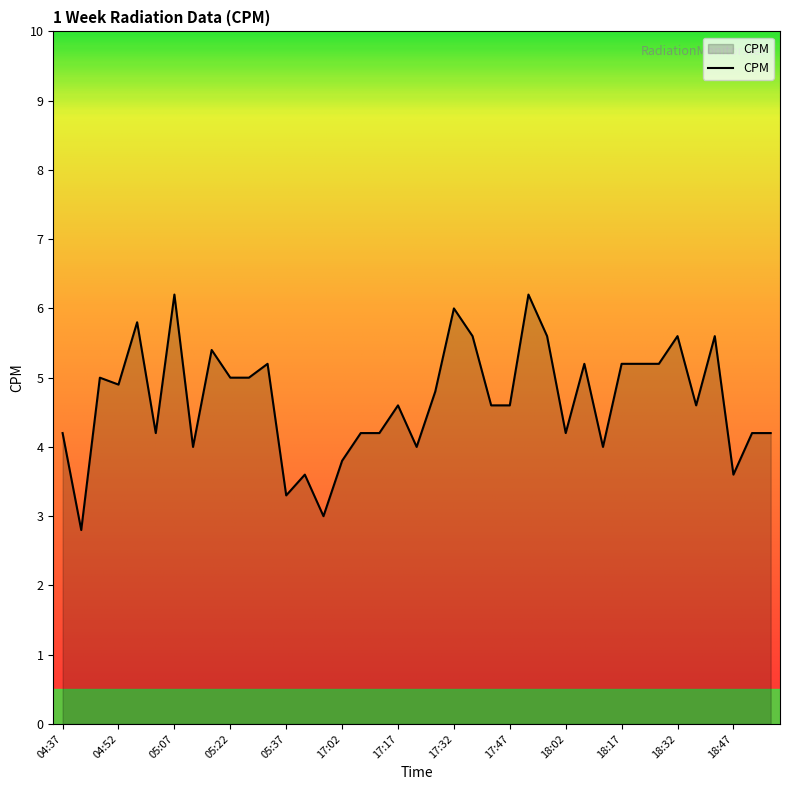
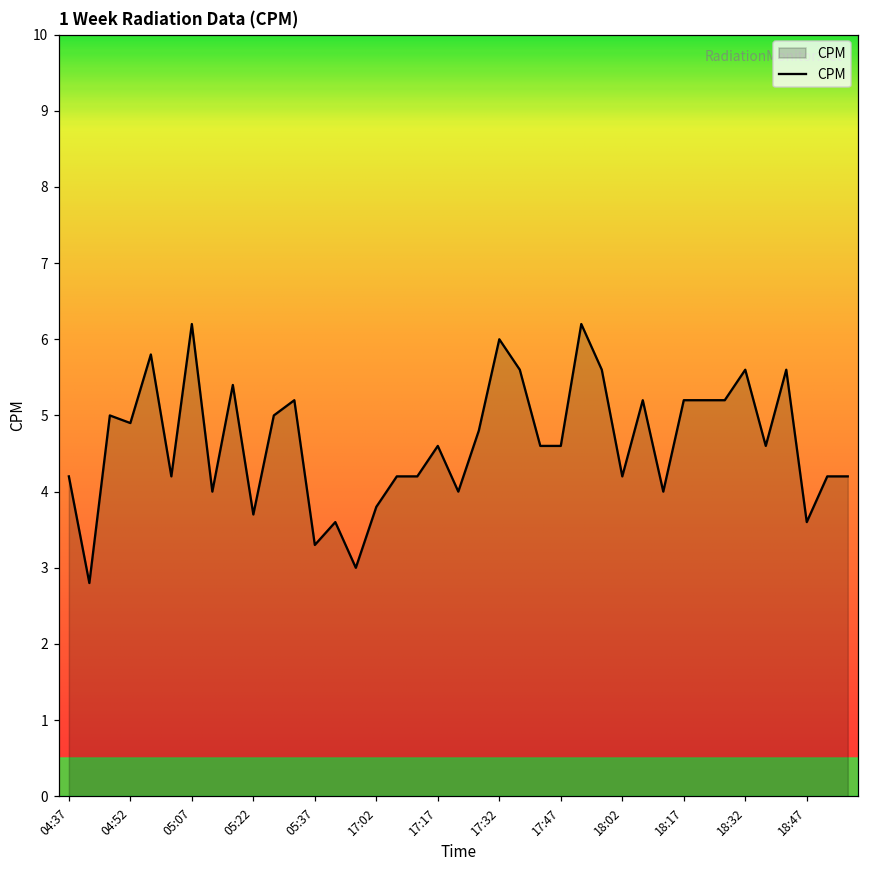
05:22: 5.0 -> 3.7
